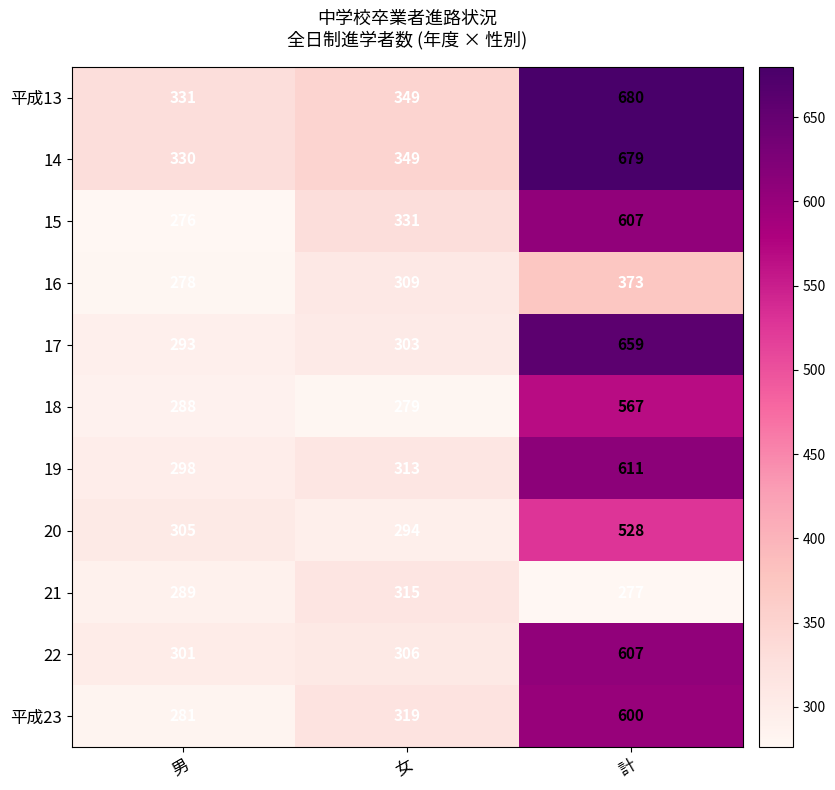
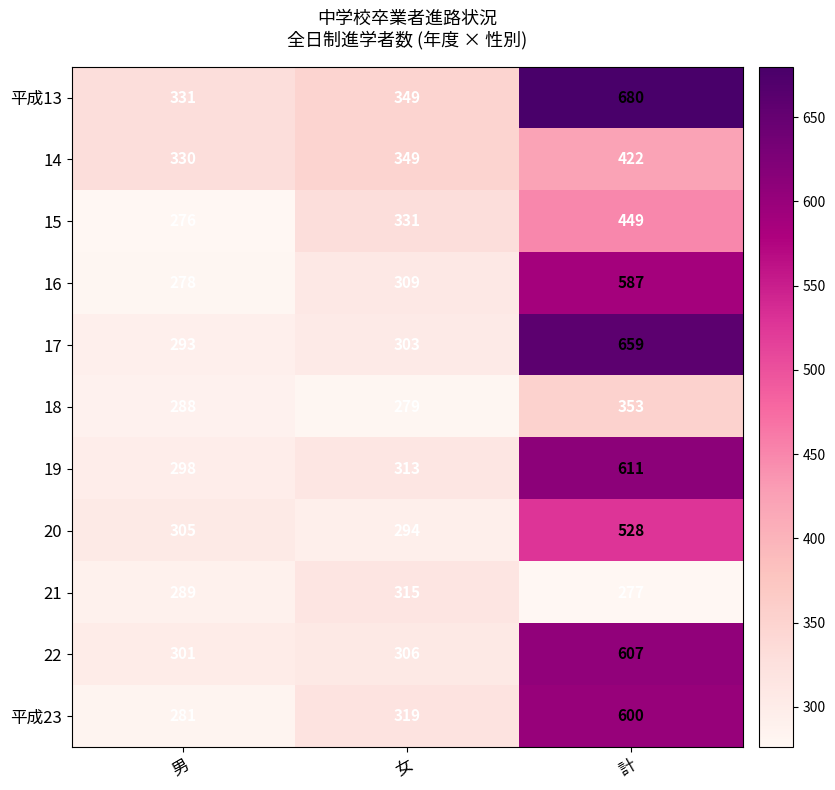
14, 計: 679 -> 422
15, 計: 607 -> 449
16, 計: 373 -> 587
18, 計: 567 -> 353
